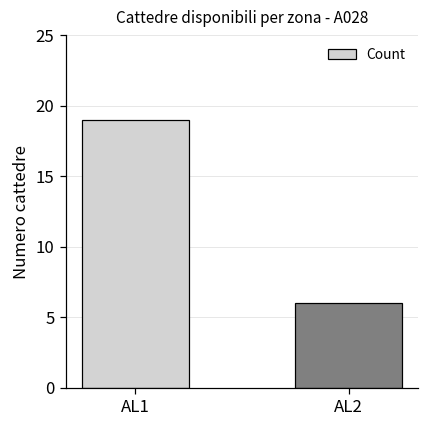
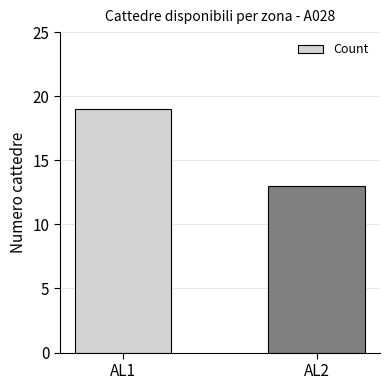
AL2: 6 -> 13
